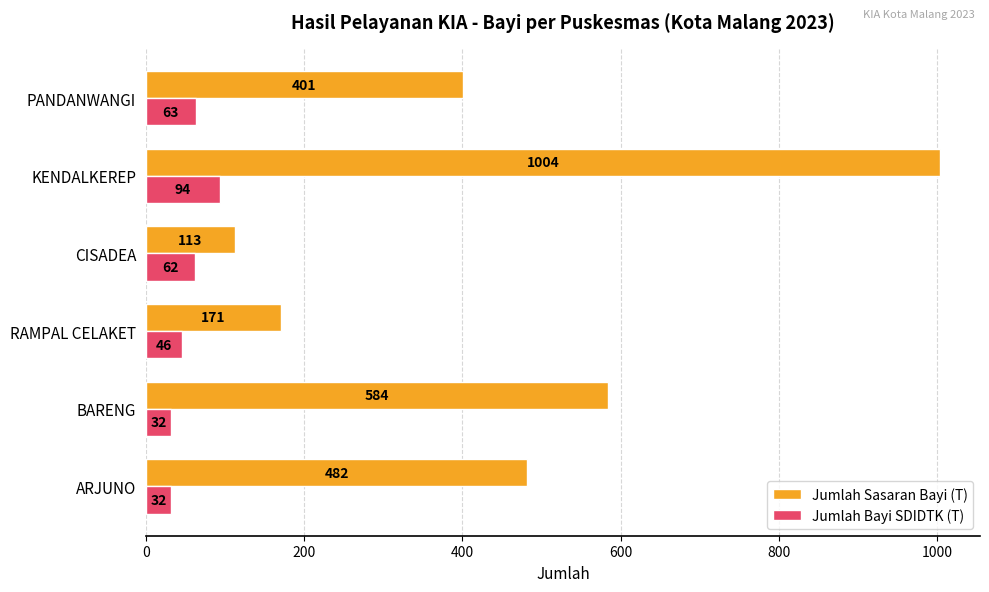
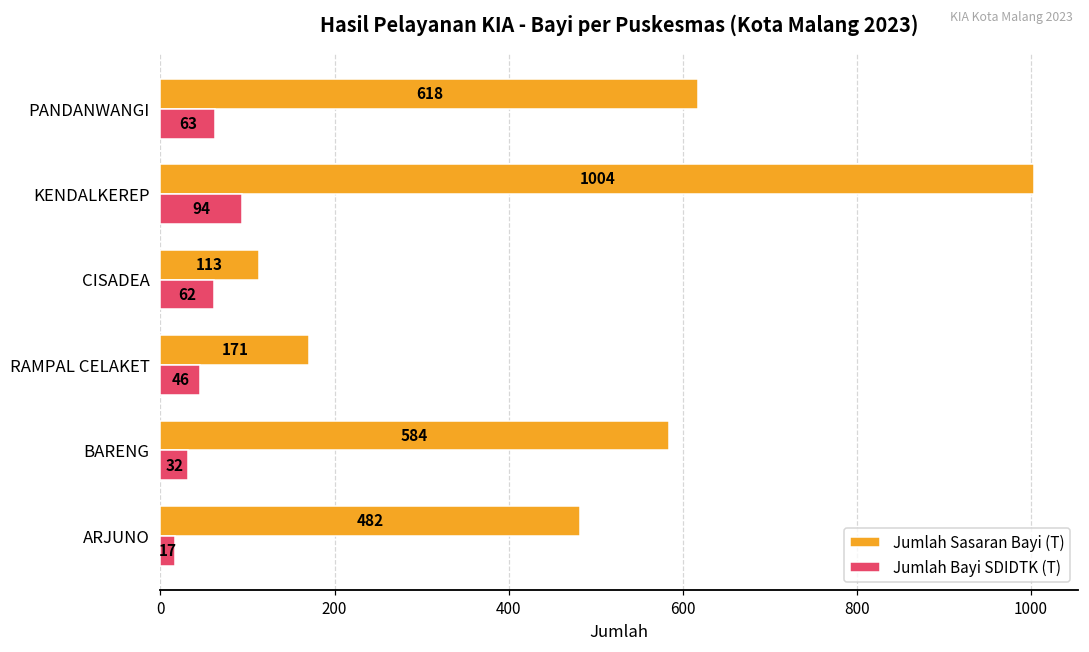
Jumlah Sasaran Bayi (T), PANDANWANGI: 401 -> 618
Jumlah Bayi SDIDTK (T), ARJUNO: 32 -> 17
